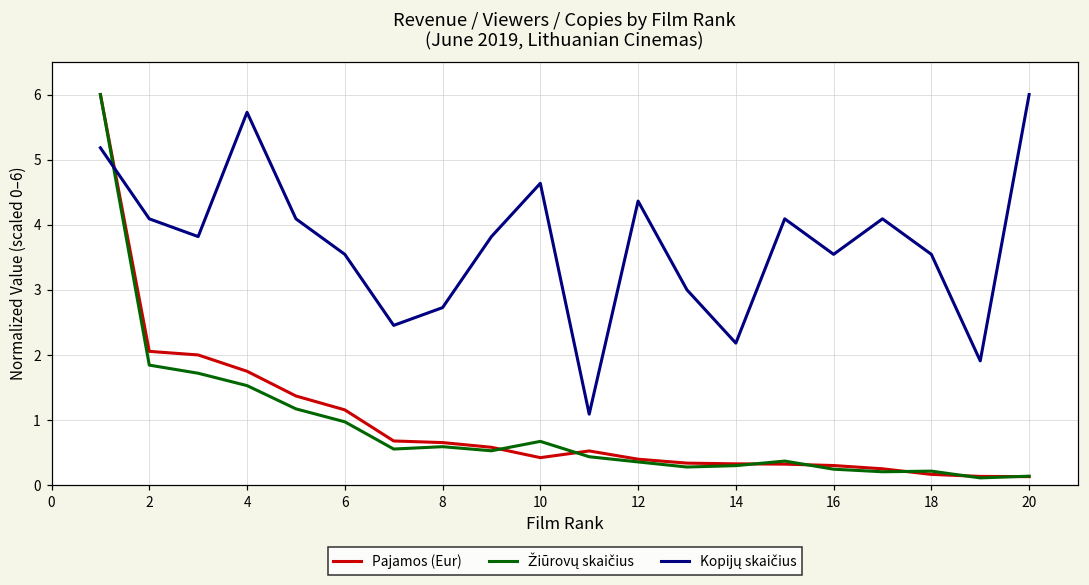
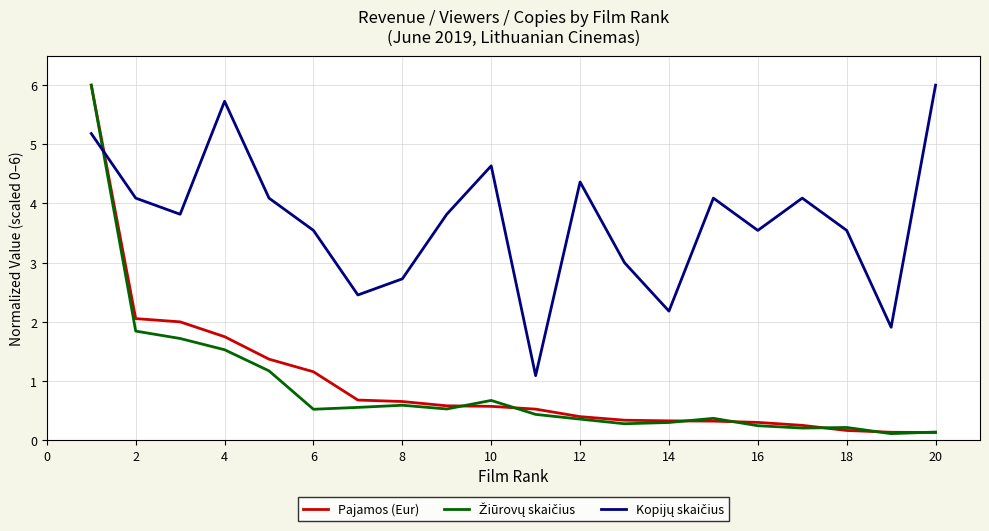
Žiūrovų skaičius, 6: 1.0 -> 0.5
Pajamos (Eur), 10: 0.4 -> 0.6
